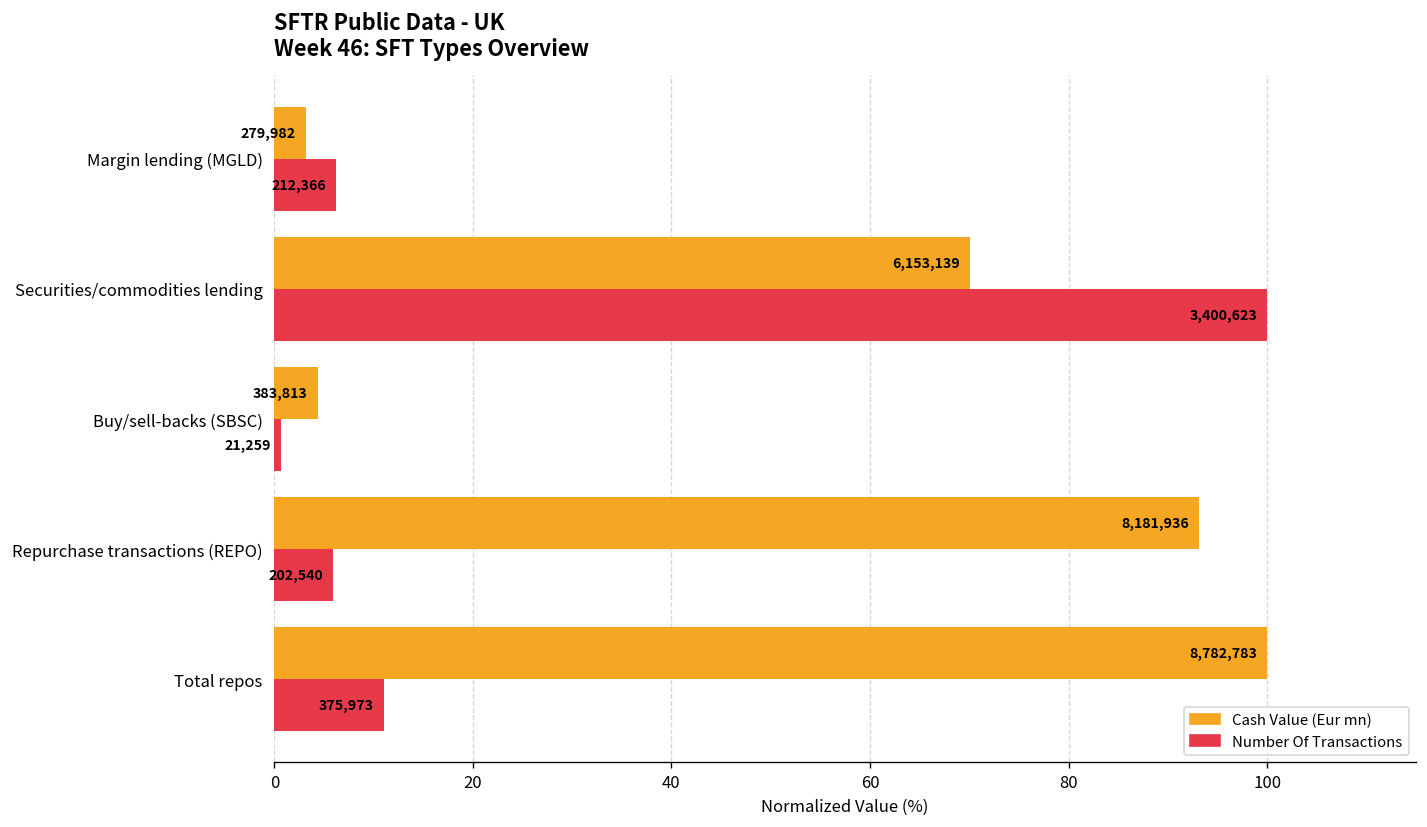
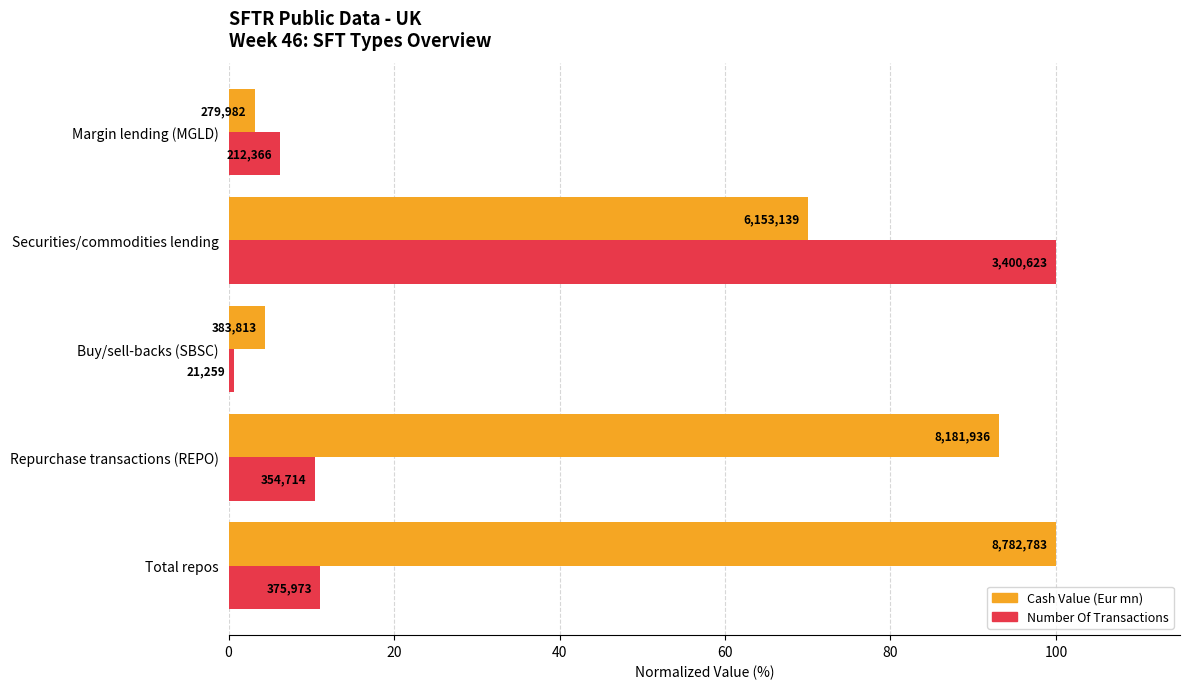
Number Of Transactions, Repurchase transactions (REPO): 202,540 -> 354,714
